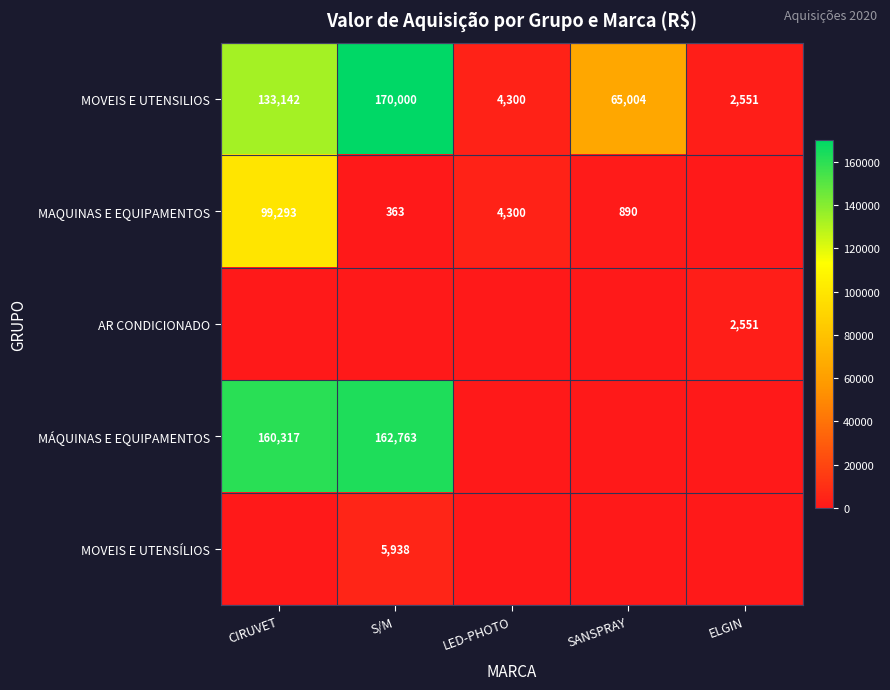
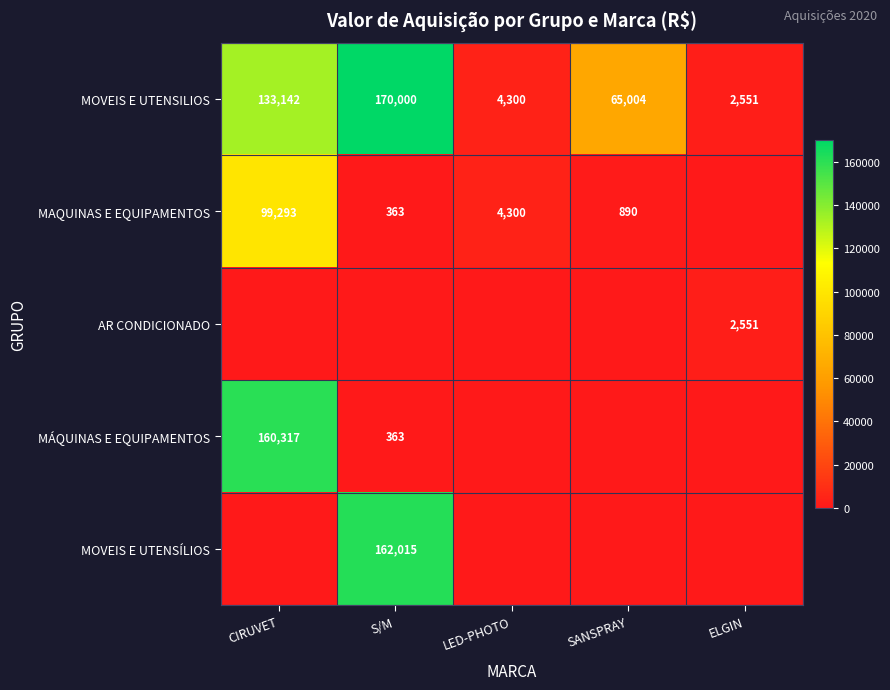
MÁQUINAS E EQUIPAMENTOS, S/M: 162,763 -> 363
MOVEIS E UTENSÍLIOS, S/M: 5,938 -> 162,015
